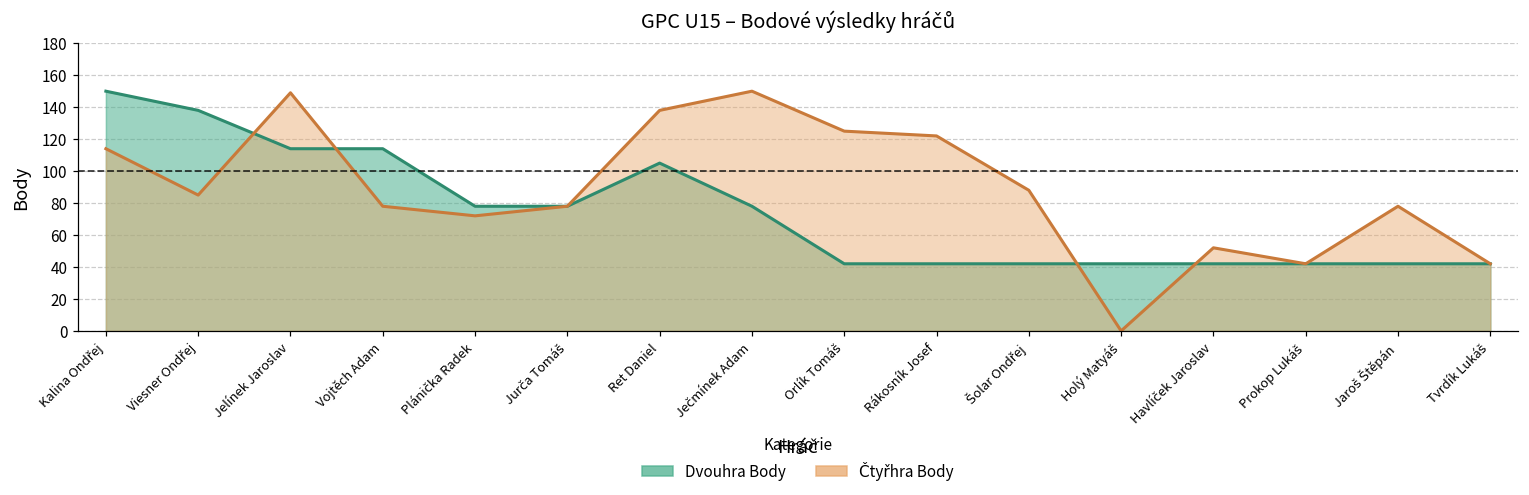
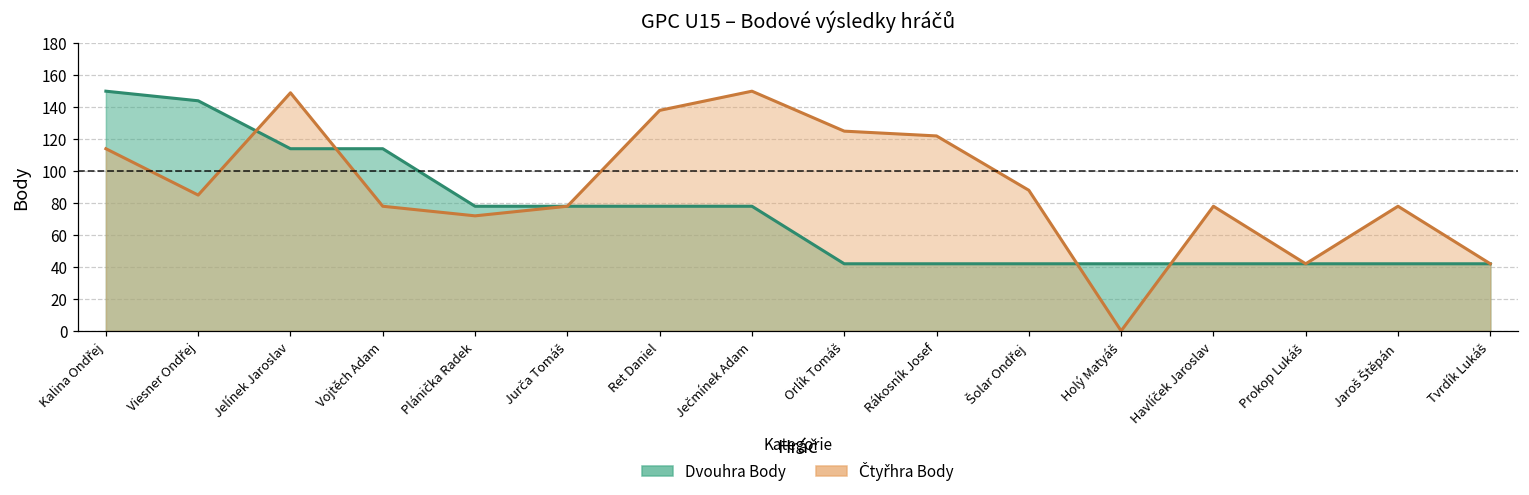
Dvouhra Body, Viesner Ondřej: 138 -> 144
Dvouhra Body, Ret Daniel: 105 -> 78
Čtyřhra Body, Havlíček Jaroslav: 52 -> 78
